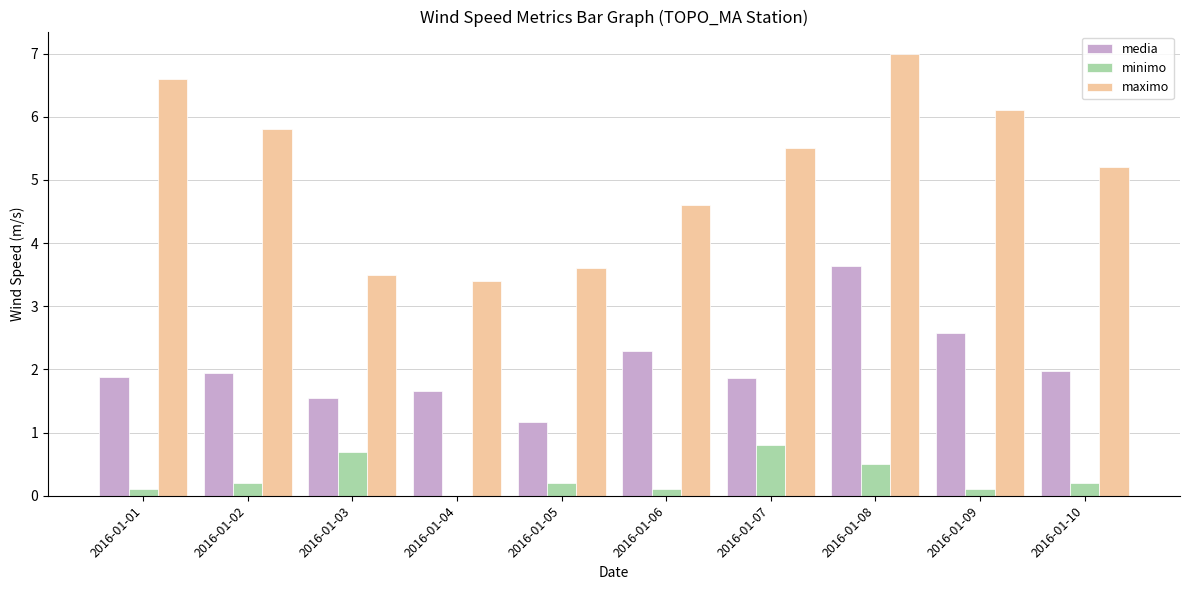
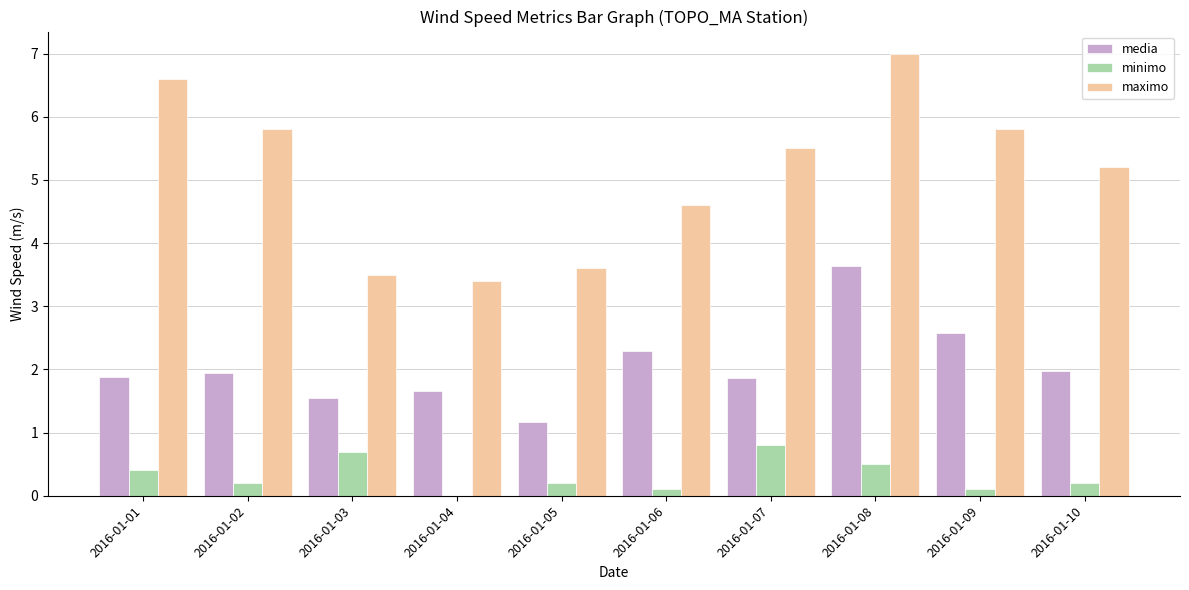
minimo, 2016-01-01: 0.1 -> 0.4
maximo, 2016-01-09: 6.1 -> 5.8
